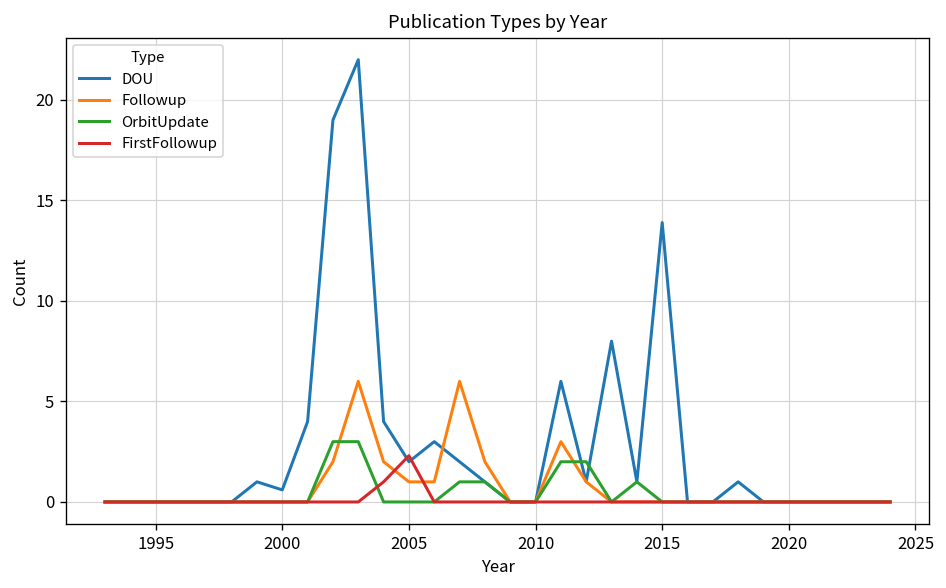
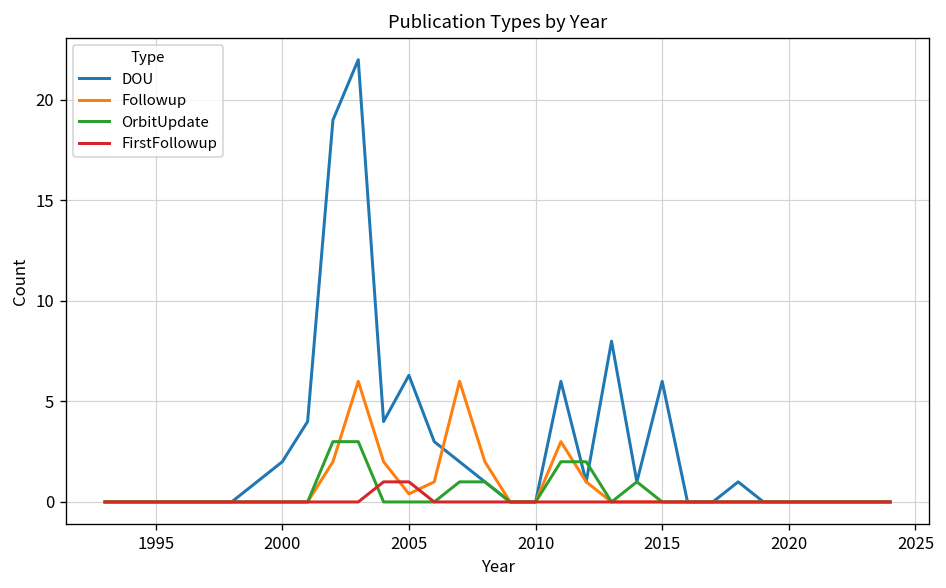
DOU, 2000: 0.6 -> 2.0
DOU, 2005: 2.0 -> 6.3
Followup, 2005: 1.0 -> 0.4
FirstFollowup, 2005: 2.3 -> 1.0
DOU, 2015: 13.9 -> 6.0
